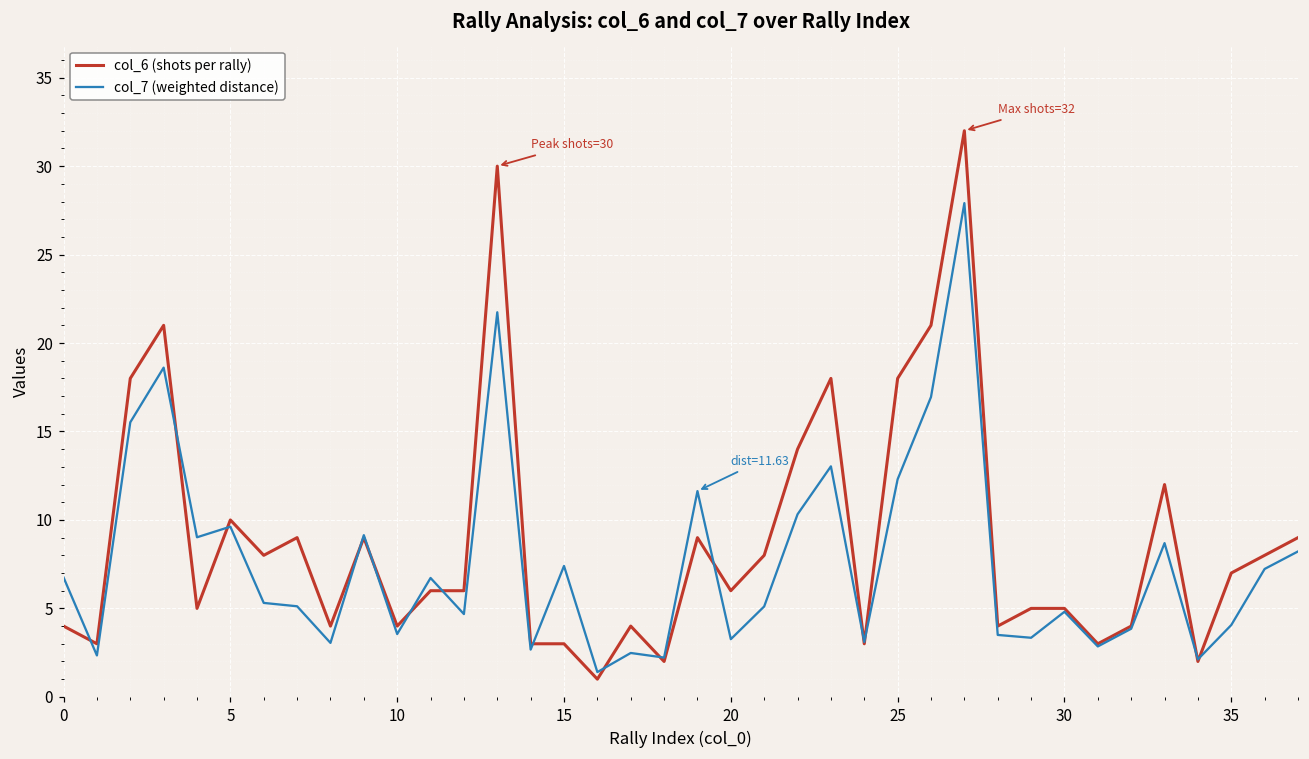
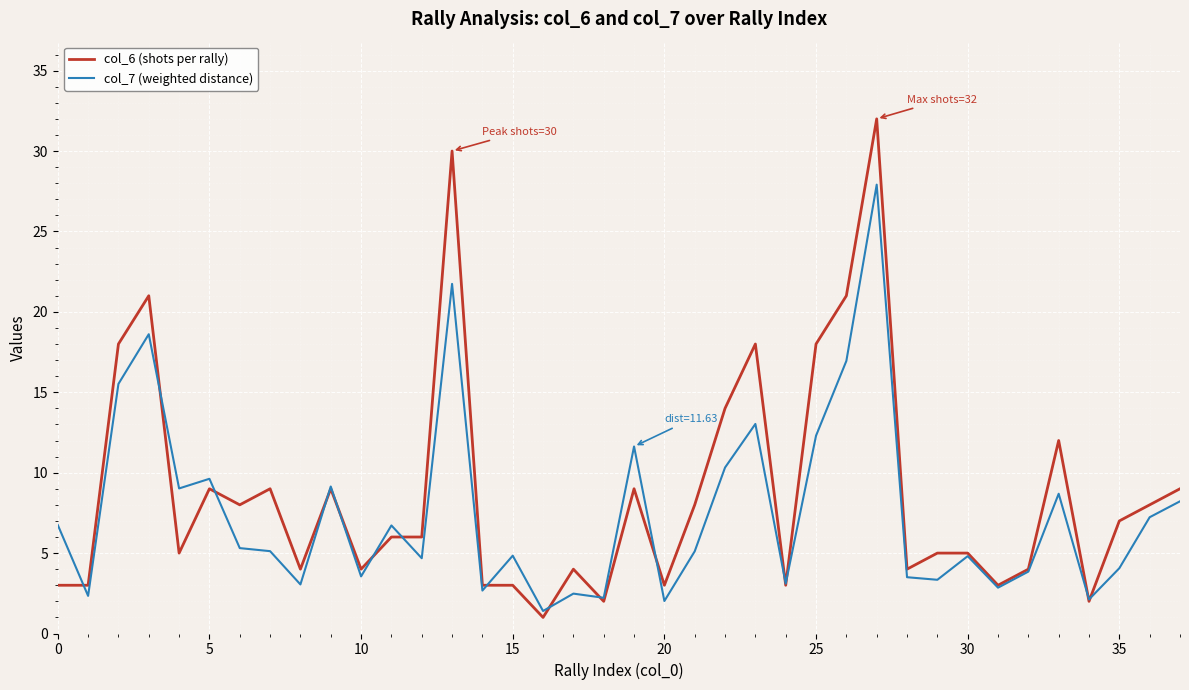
col_6 (shots per rally), 0: 4 -> 3
col_6 (shots per rally), 5: 10 -> 9
col_7 (weighted distance), 15: 7.4 -> 4.8
col_6 (shots per rally), 20: 6 -> 3
col_7 (weighted distance), 20: 3.3 -> 2.0
